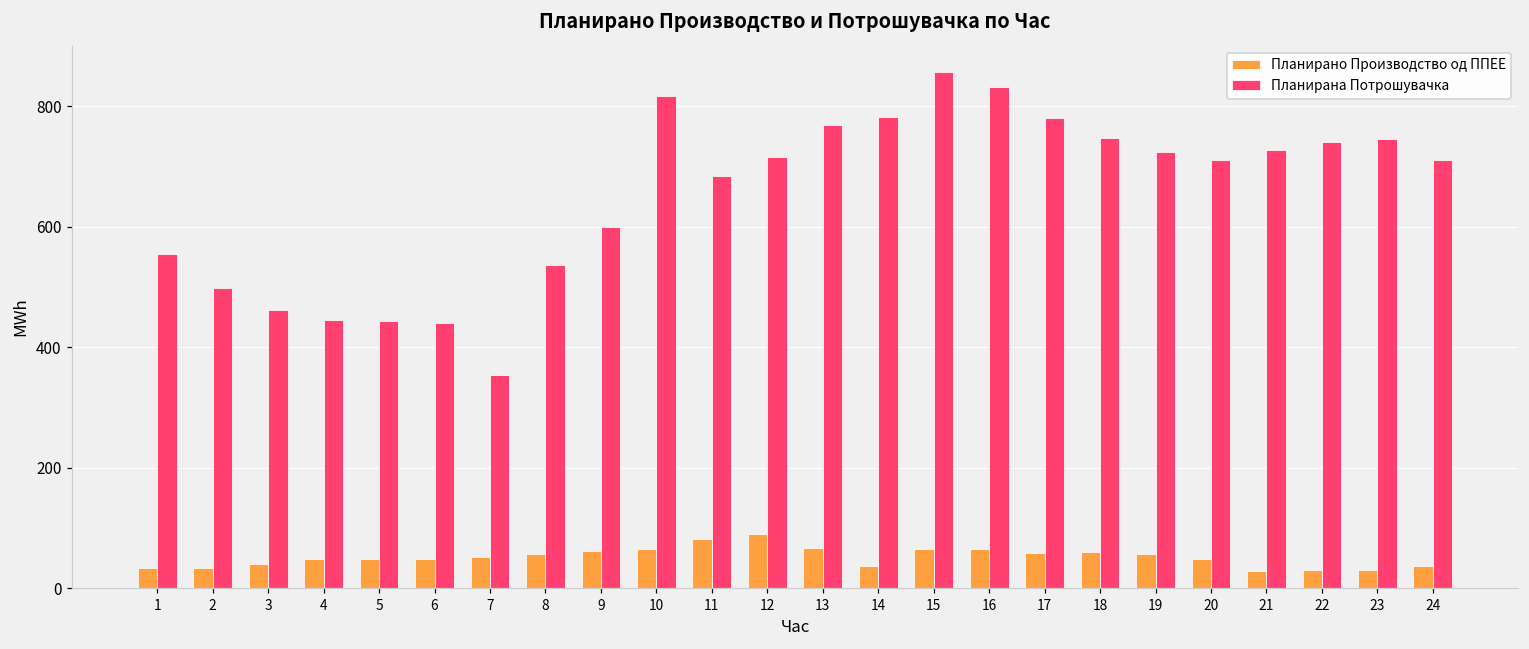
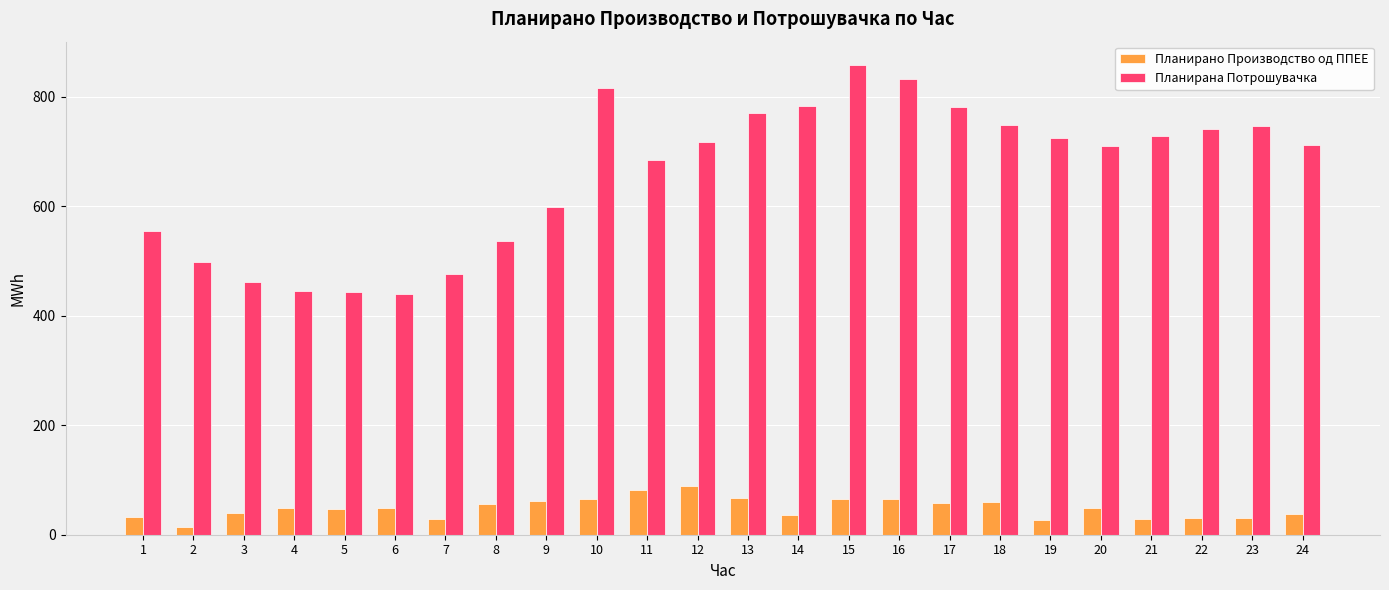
Планирано Производство од ППЕЕ, 2: 30 -> 10
Планирано Производство од ППЕЕ, 7: 50 -> 30
Планирана Потрошувачка, 7: 350 -> 480
Планирано Производство од ППЕЕ, 19: 60 -> 30
